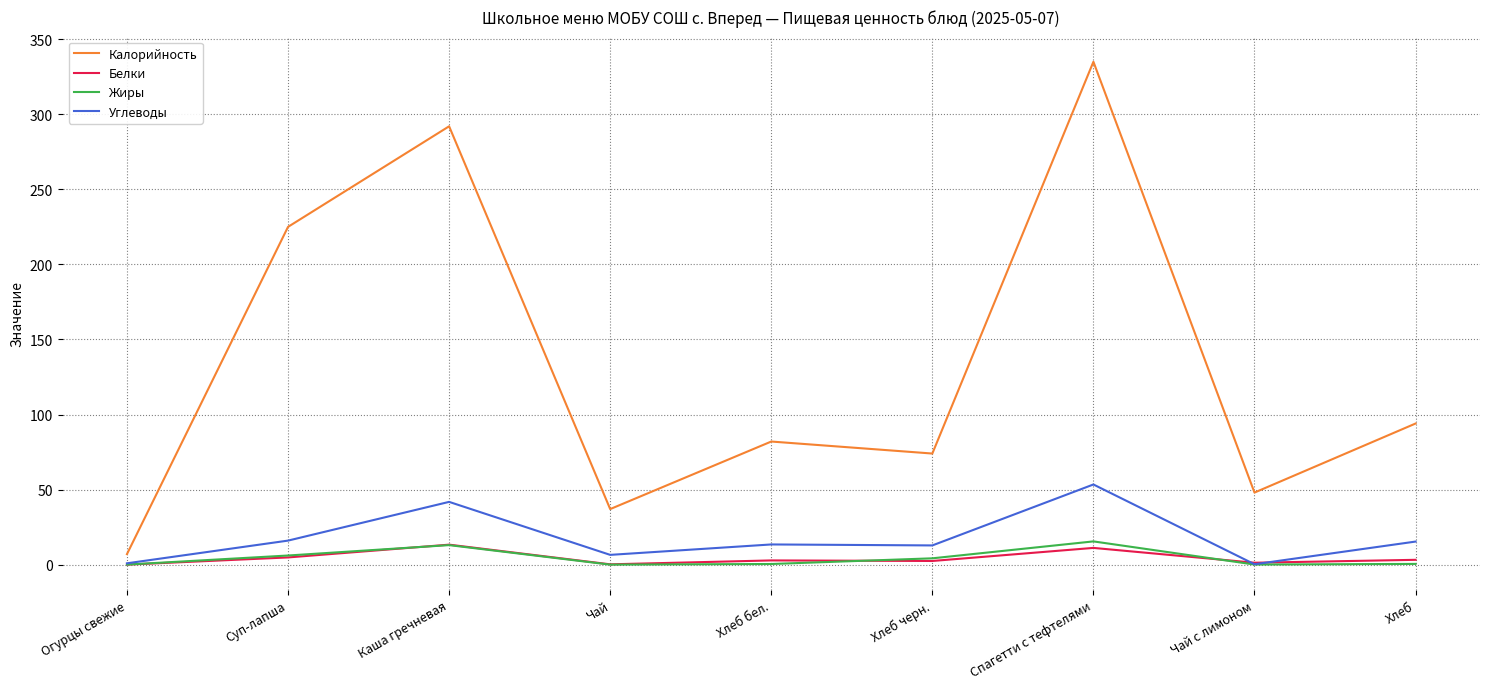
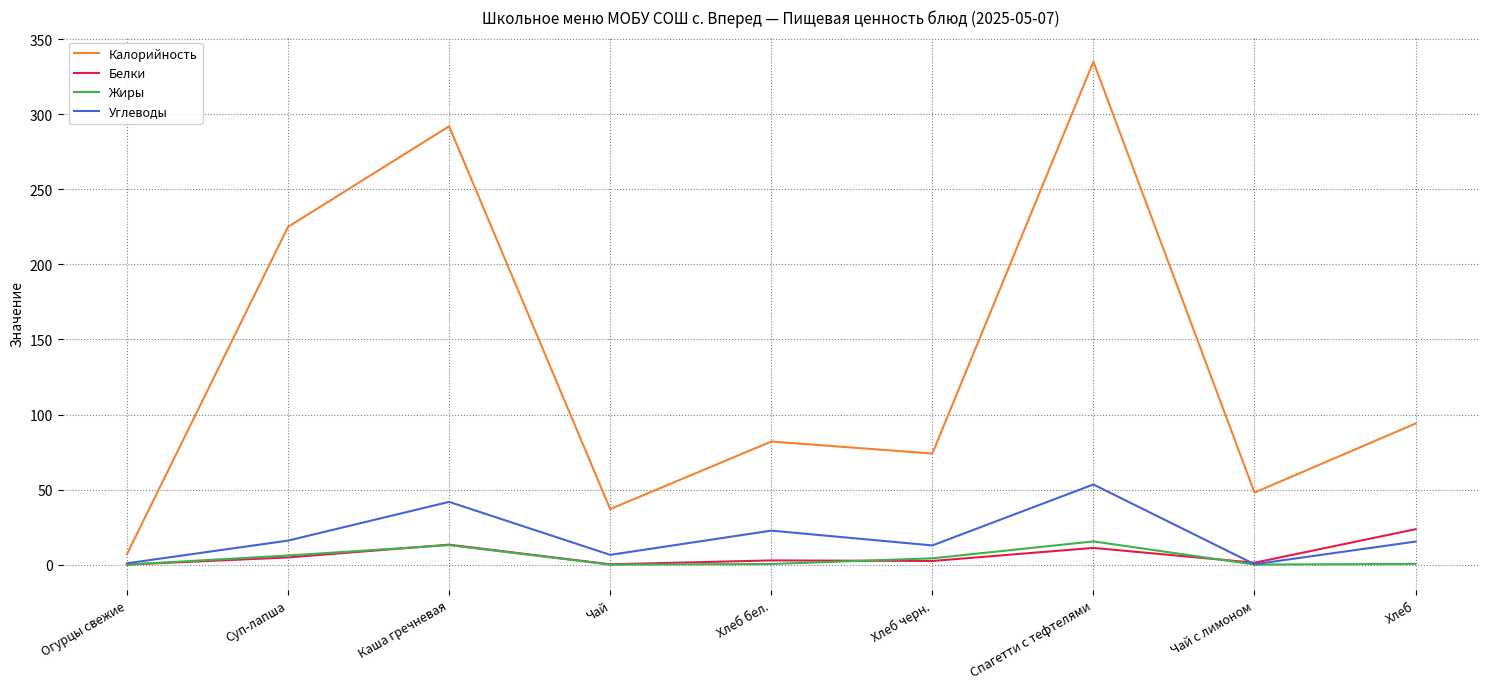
Углеводы, Хлеб бел.: 13 -> 23
Белки, Хлеб: 3 -> 24
